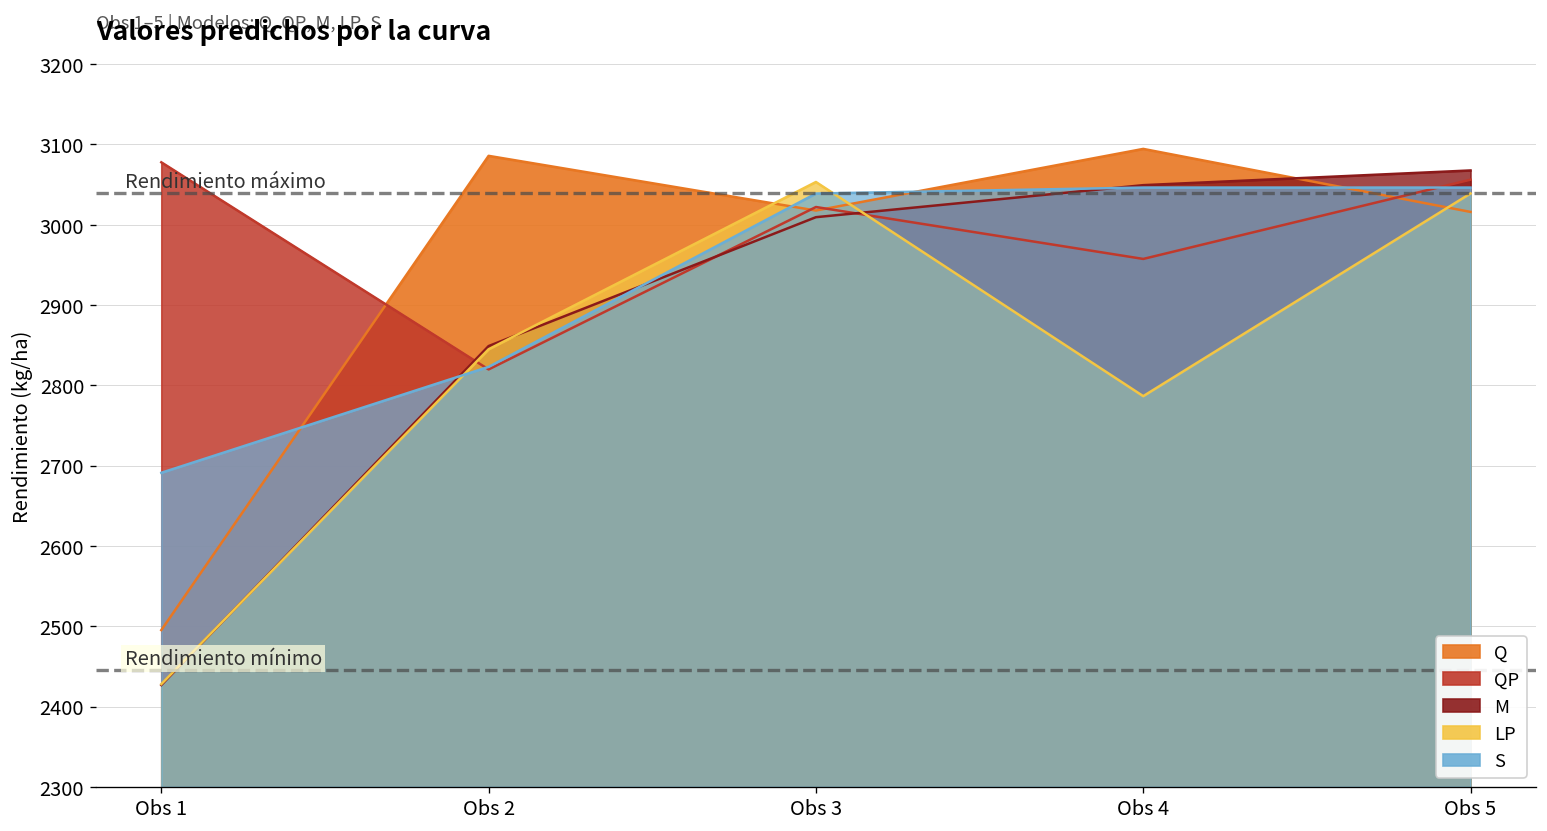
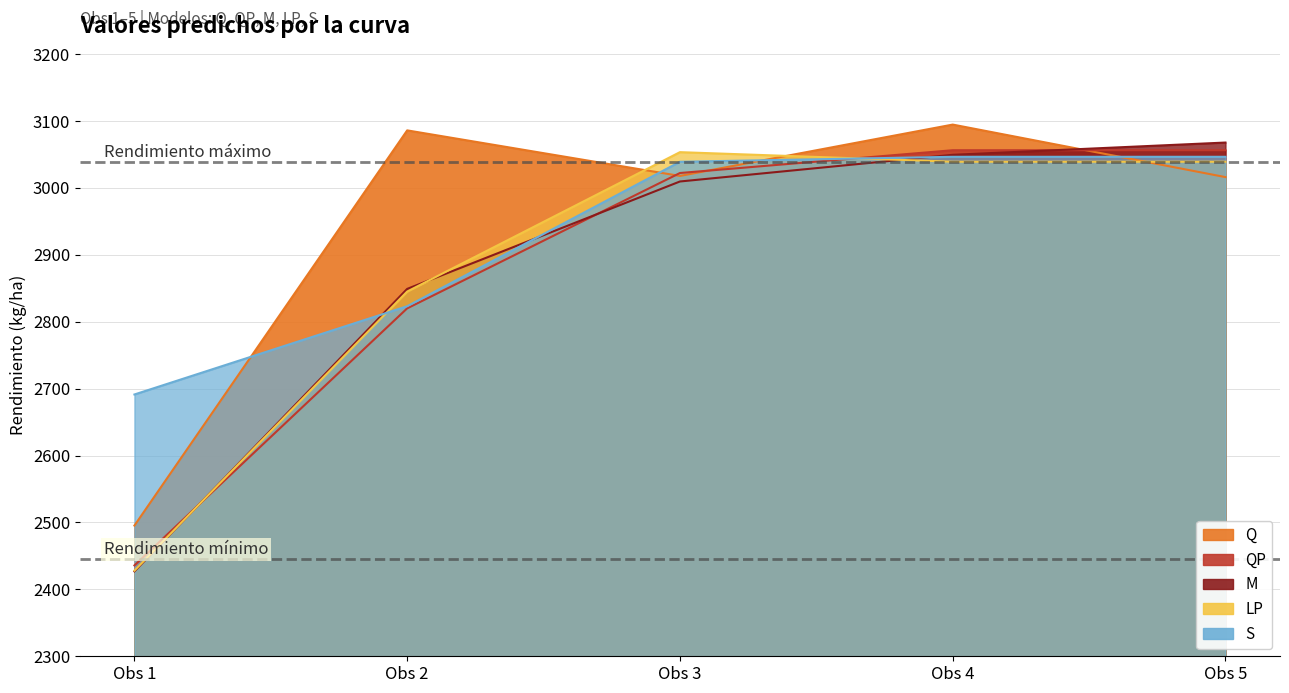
QP, Obs 1: 3080 -> 2440
QP, Obs 4: 2960 -> 3060
LP, Obs 4: 2790 -> 3040
